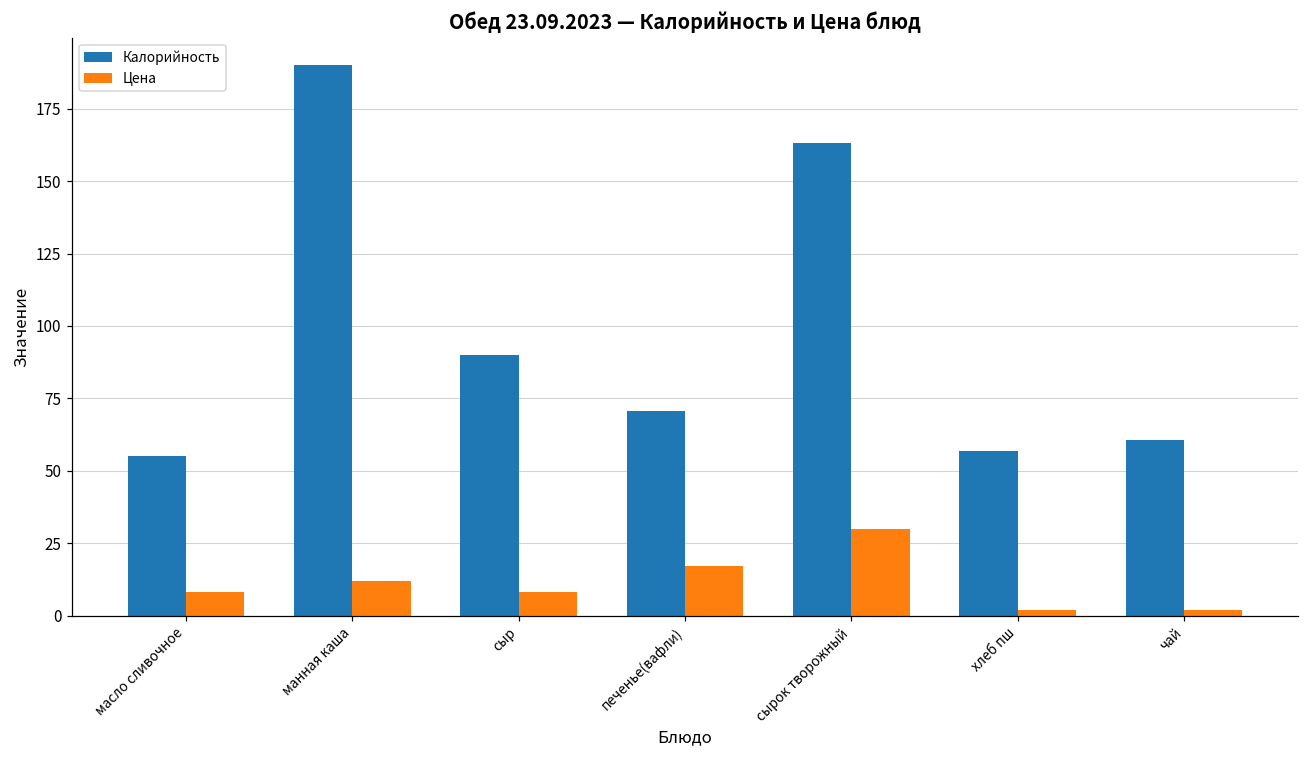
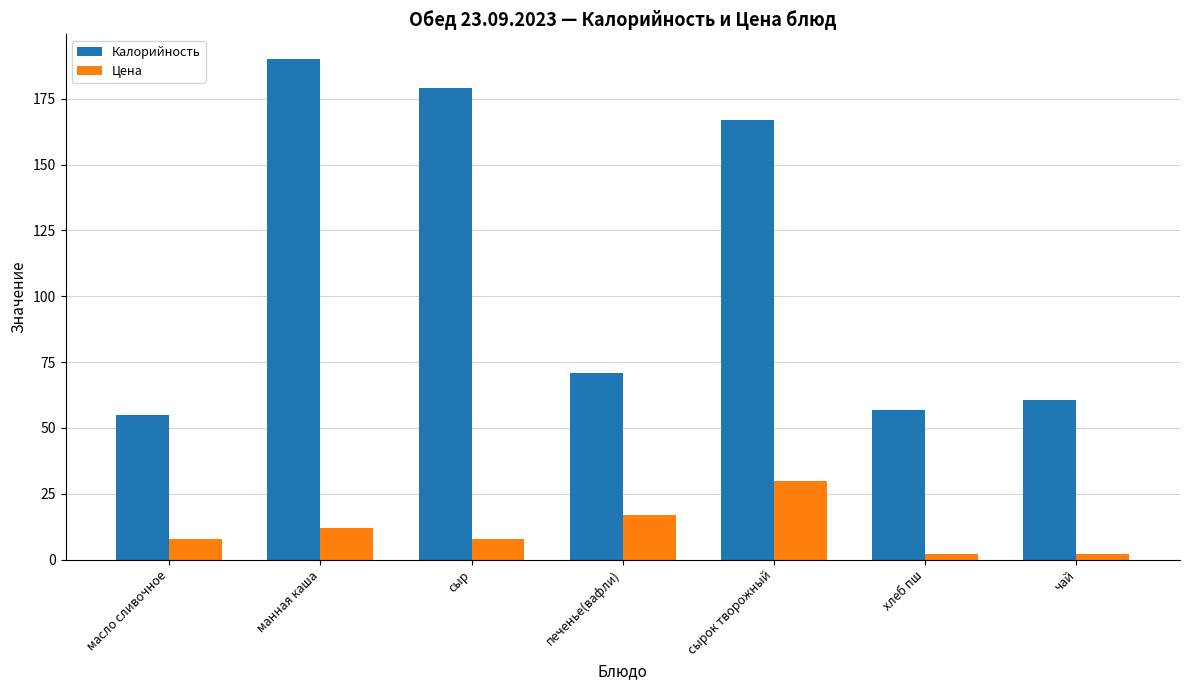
Калорийность, сыр: 90 -> 179
Калорийность, сырок творожный: 163 -> 167
